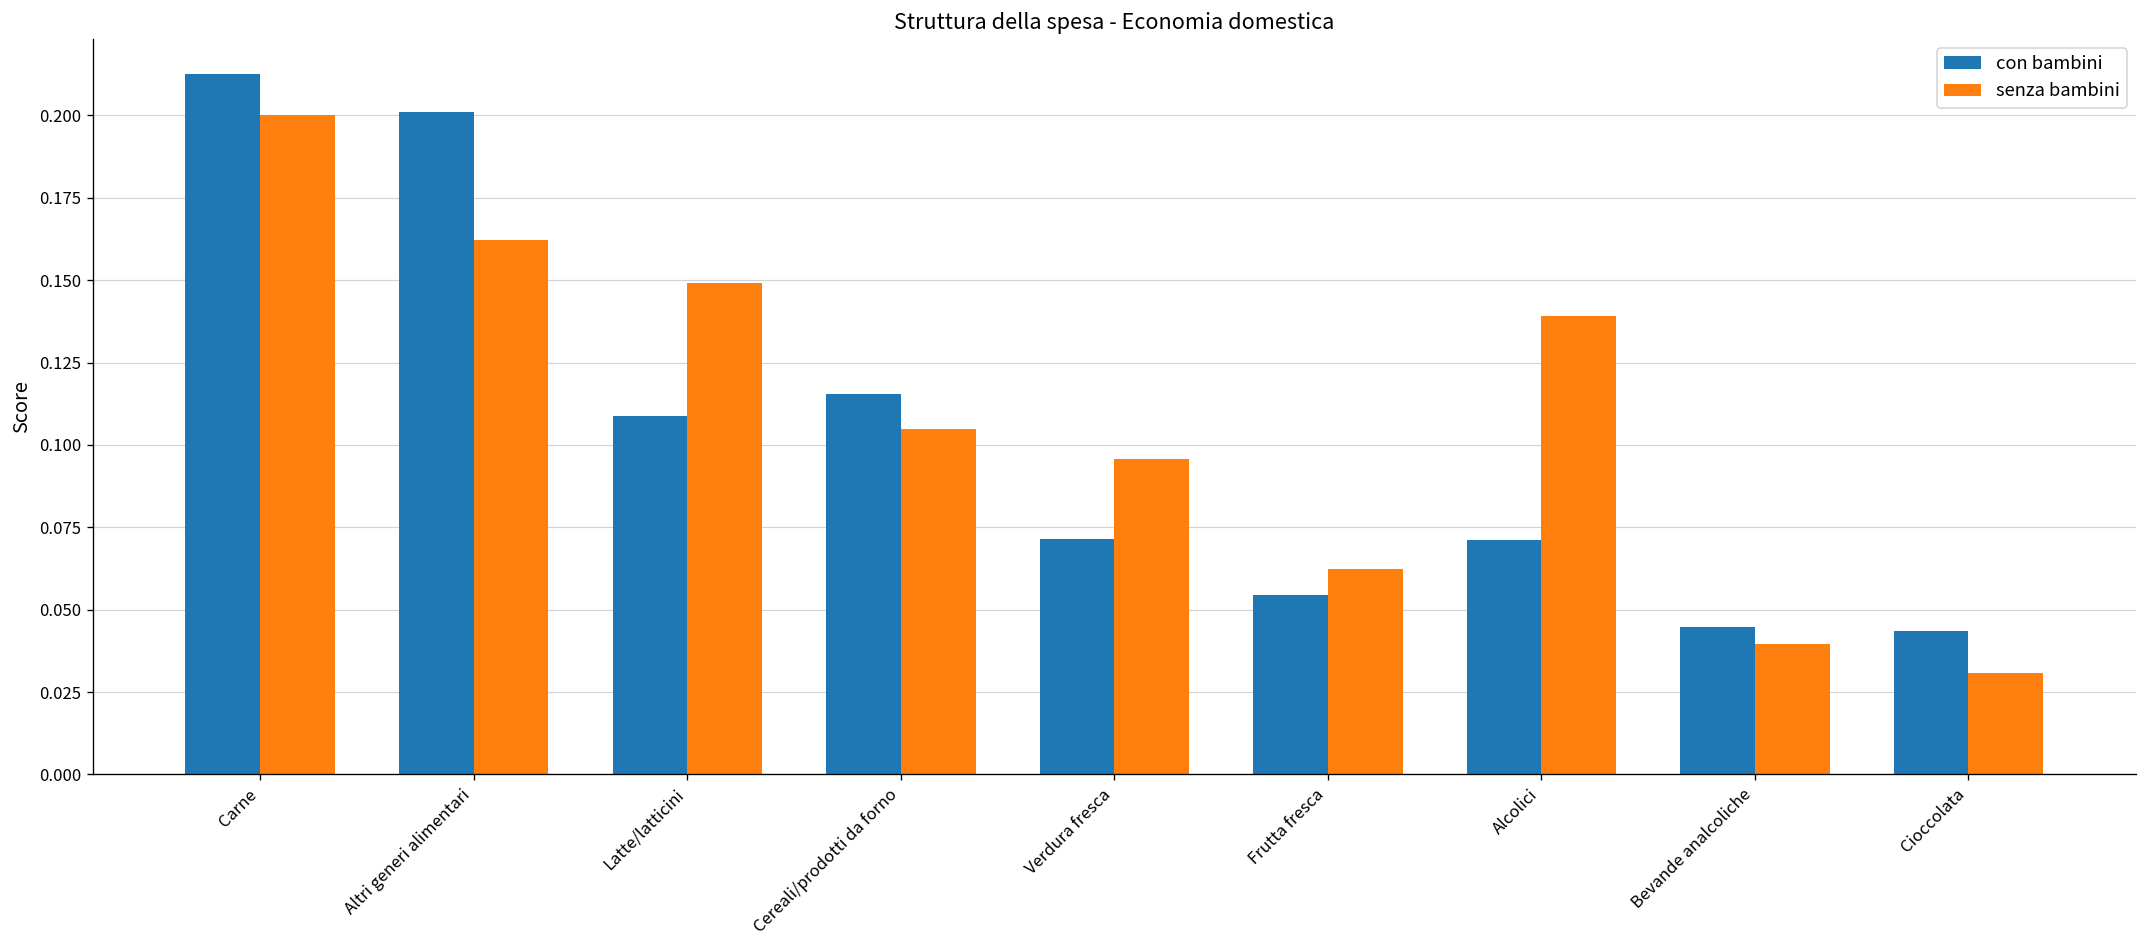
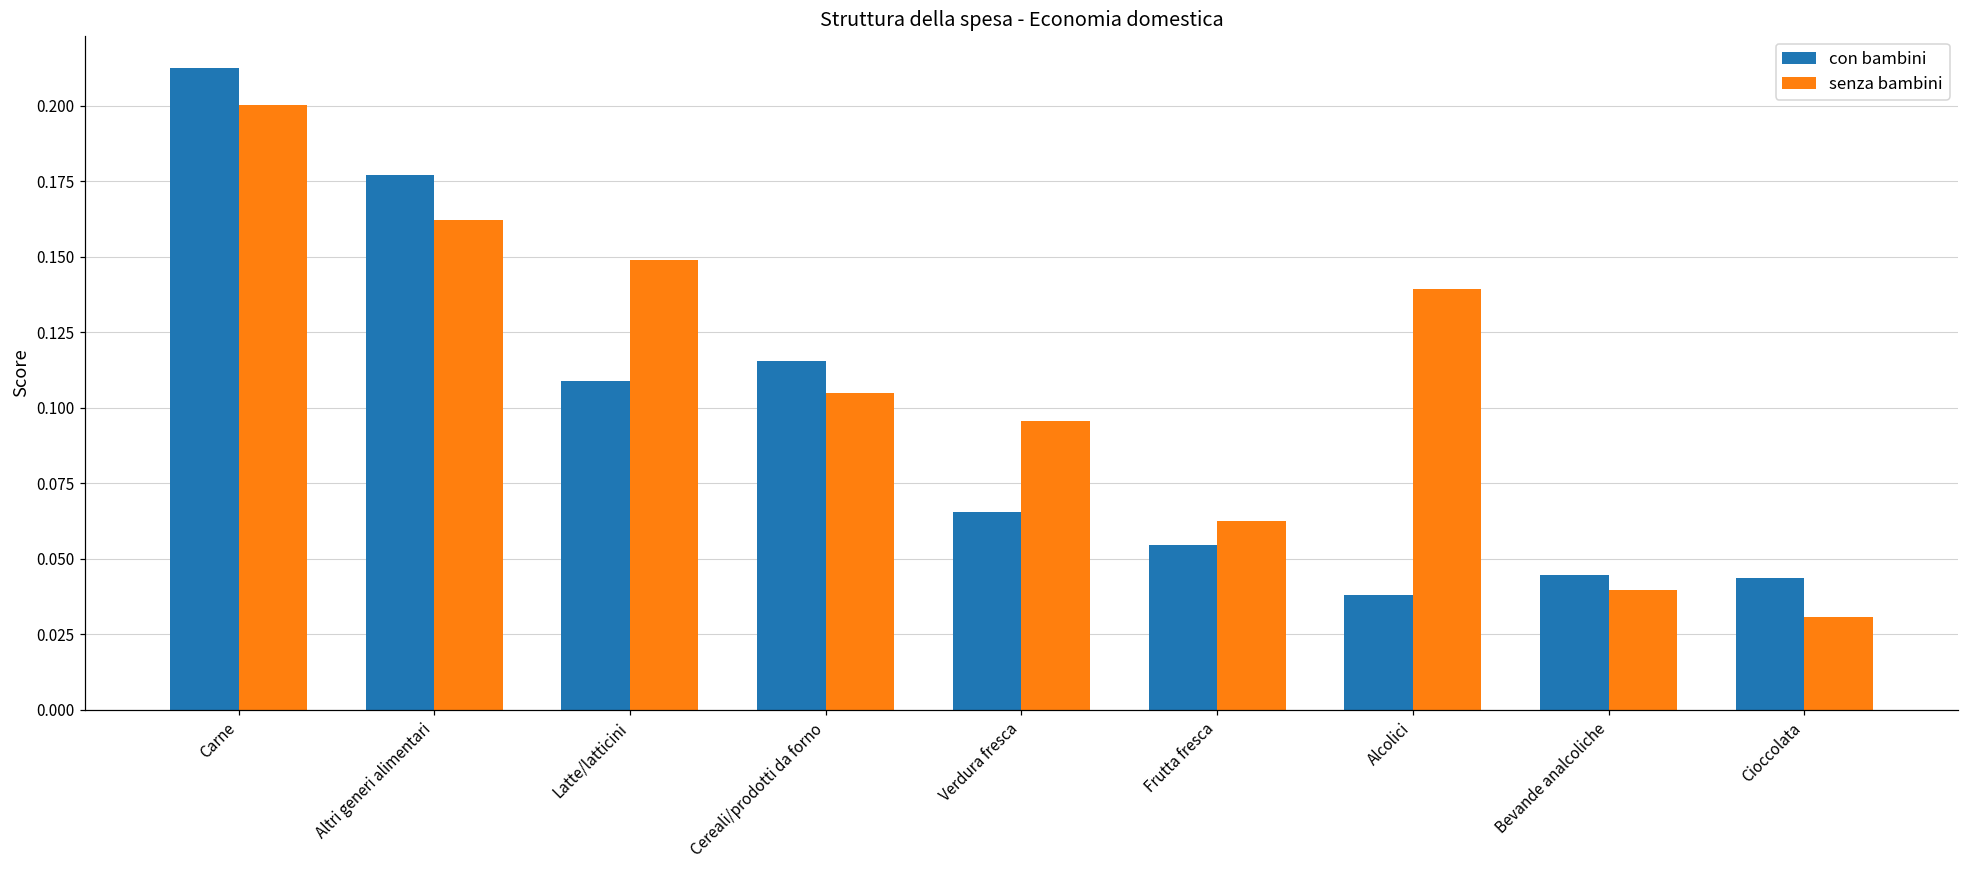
con bambini, Altri generi alimentari: 0.201 -> 0.177
con bambini, Verdura fresca: 0.071 -> 0.065
con bambini, Alcolici: 0.071 -> 0.038
